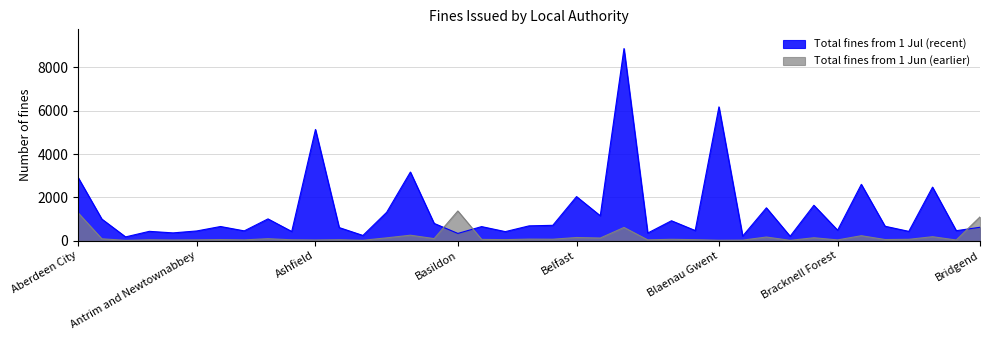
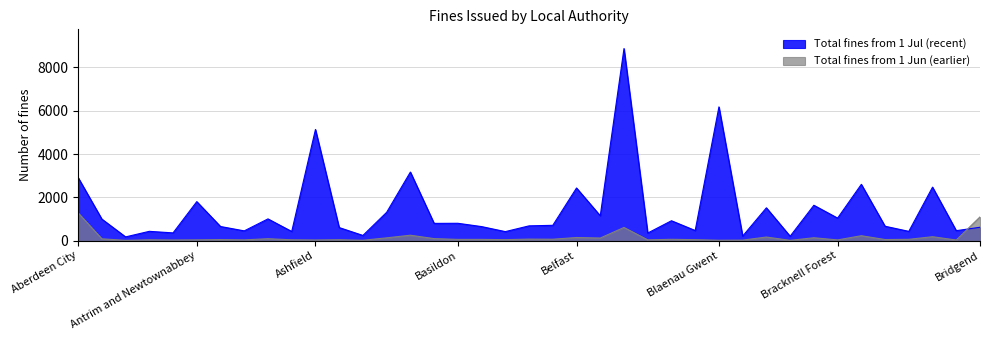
Total fines from 1 Jul (recent), Antrim and Newtownabbey: 400 -> 1800
Total fines from 1 Jul (recent), Basildon: 300 -> 800
Total fines from 1 Jun (earlier), Basildon: 1400 -> 100
Total fines from 1 Jul (recent), Belfast: 2000 -> 2400
Total fines from 1 Jul (recent), Bracknell Forest: 500 -> 1000
